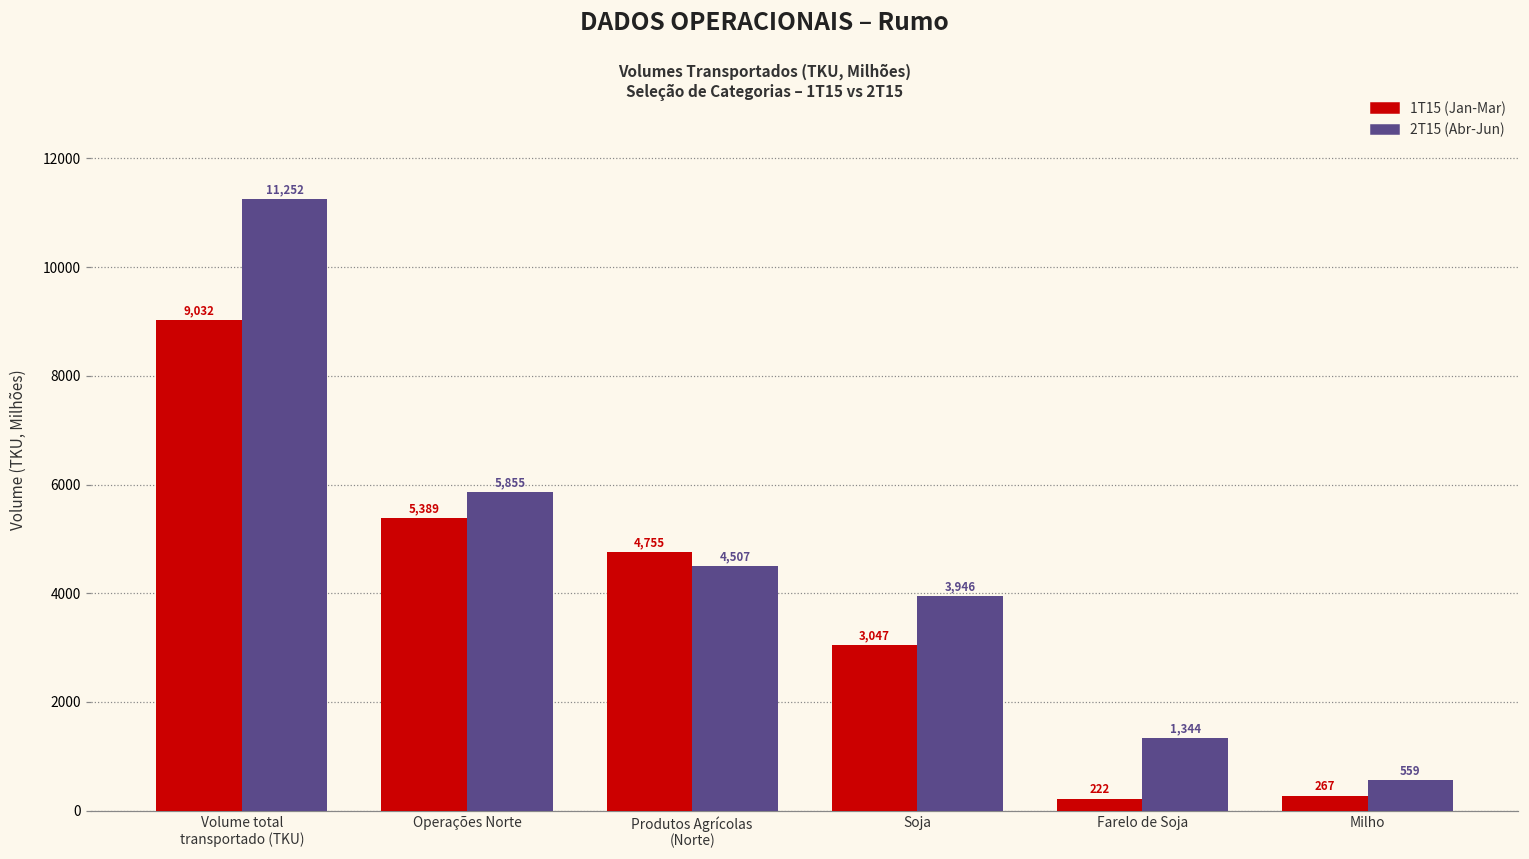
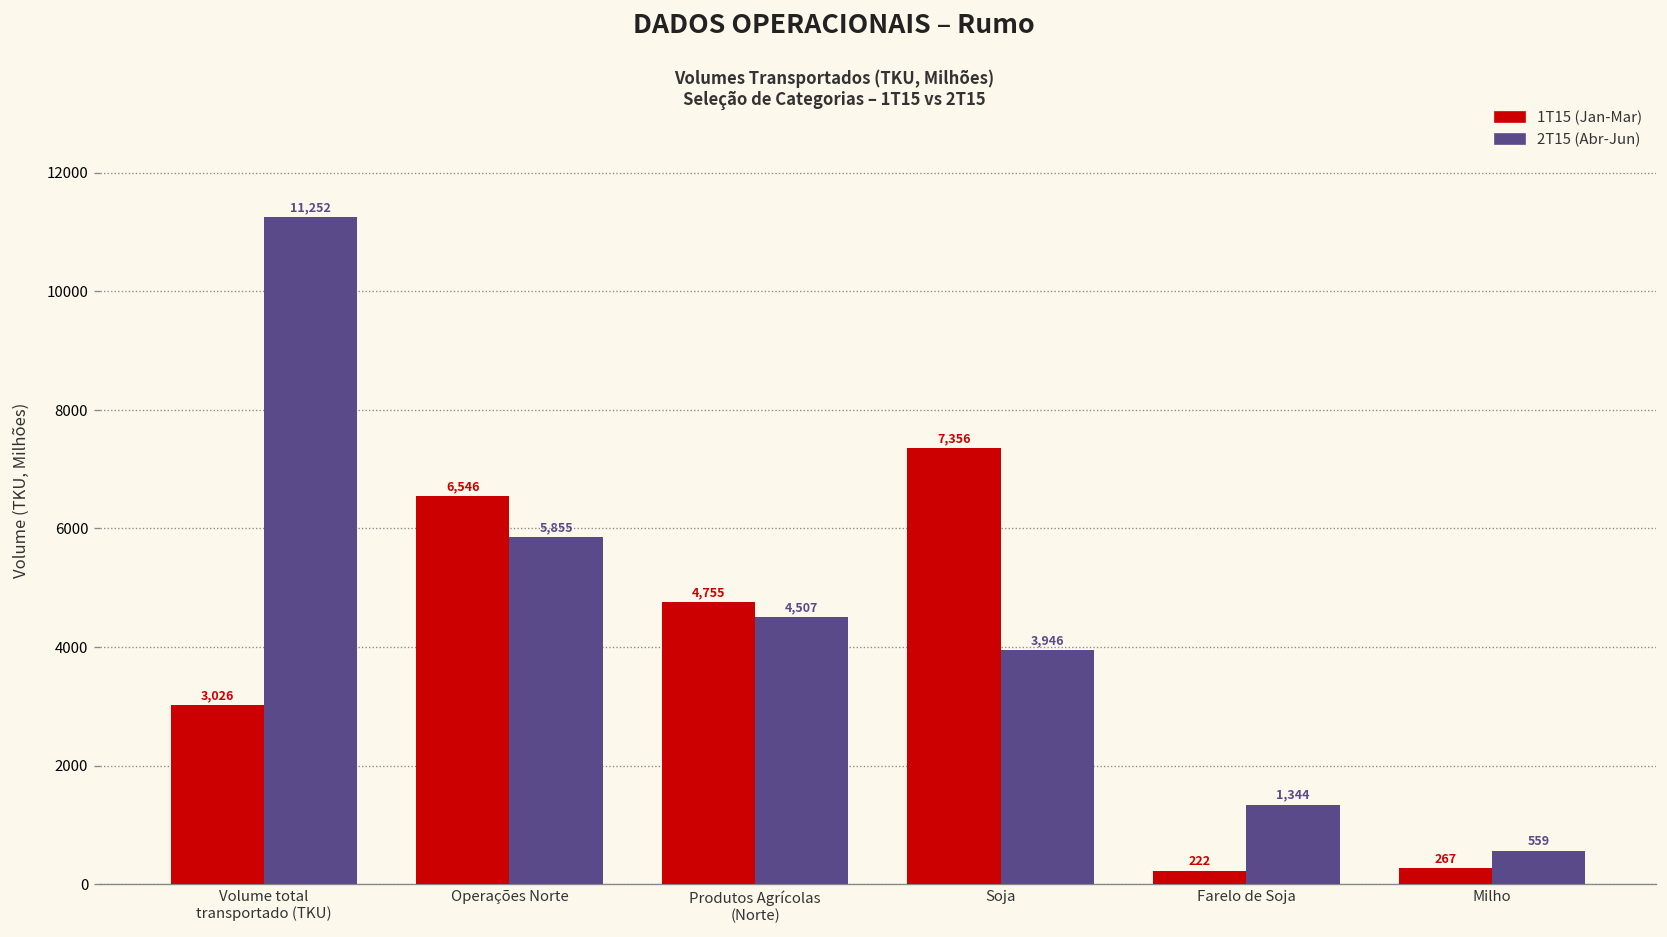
1T15 (Jan-Mar), Volume total transportado (TKU): 9,032 -> 3,026
1T15 (Jan-Mar), Operações Norte: 5,389 -> 6,546
1T15 (Jan-Mar), Soja: 3,047 -> 7,356
